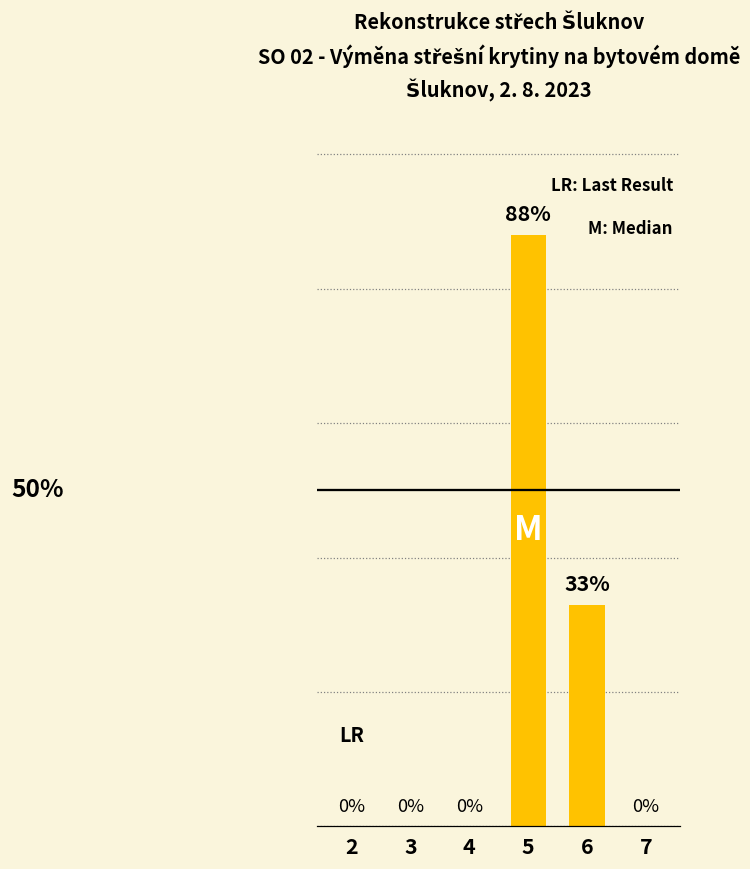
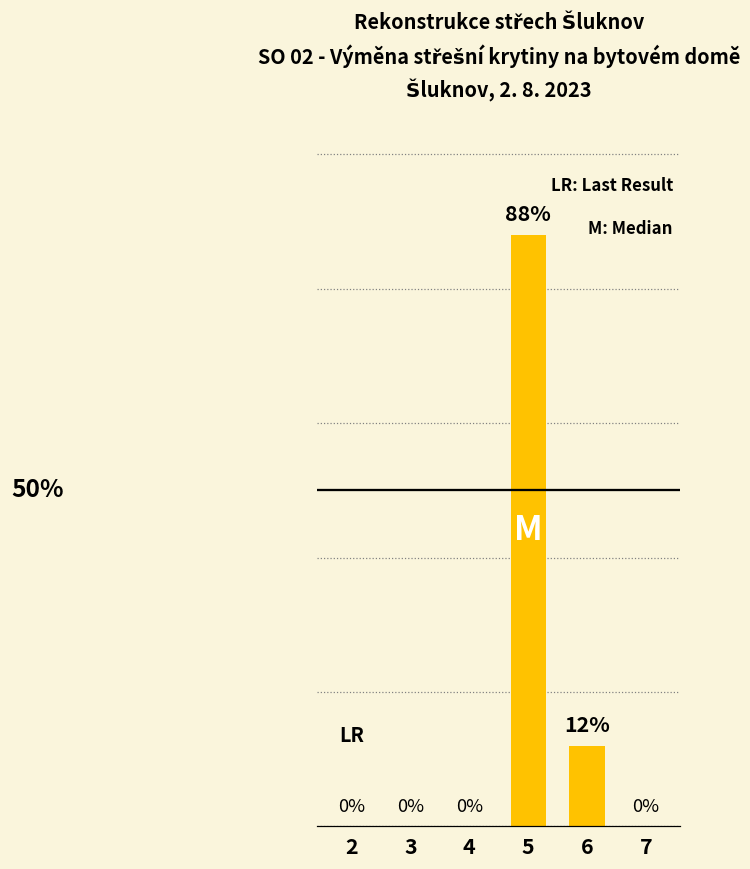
6: 33% -> 12%
